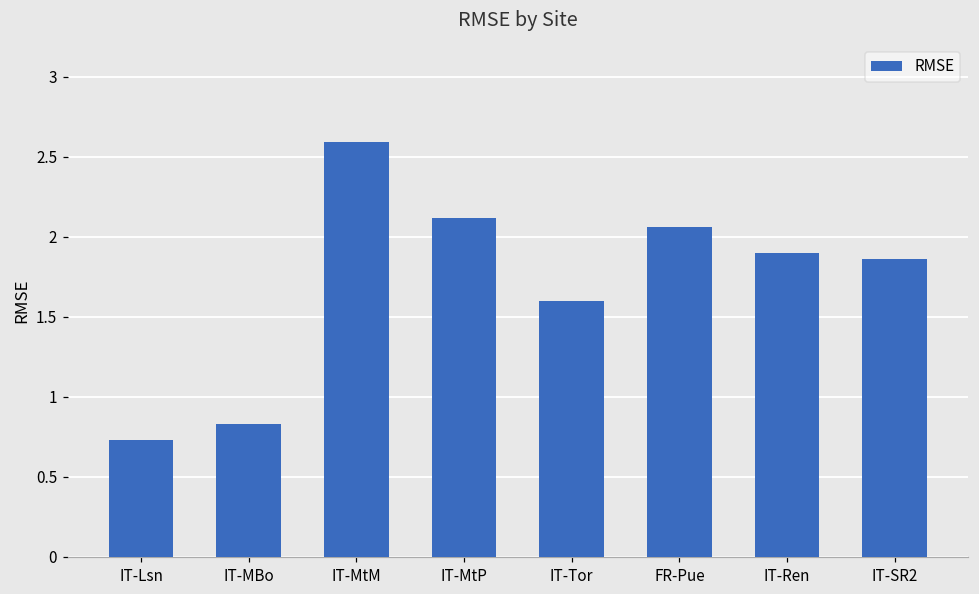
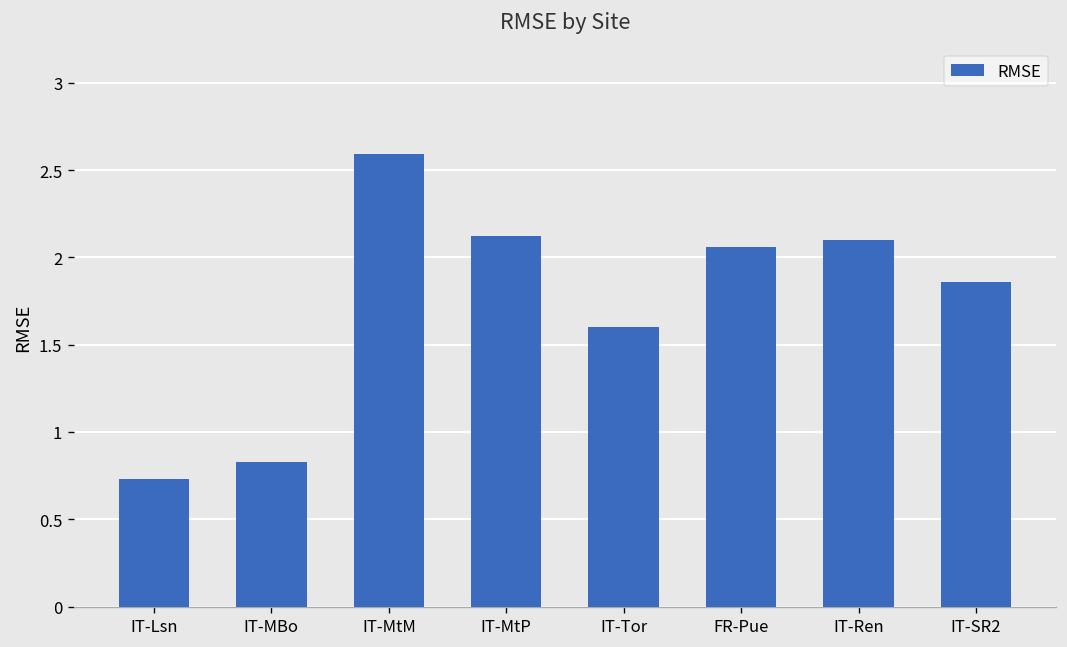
IT-Ren: 1.9 -> 2.1
